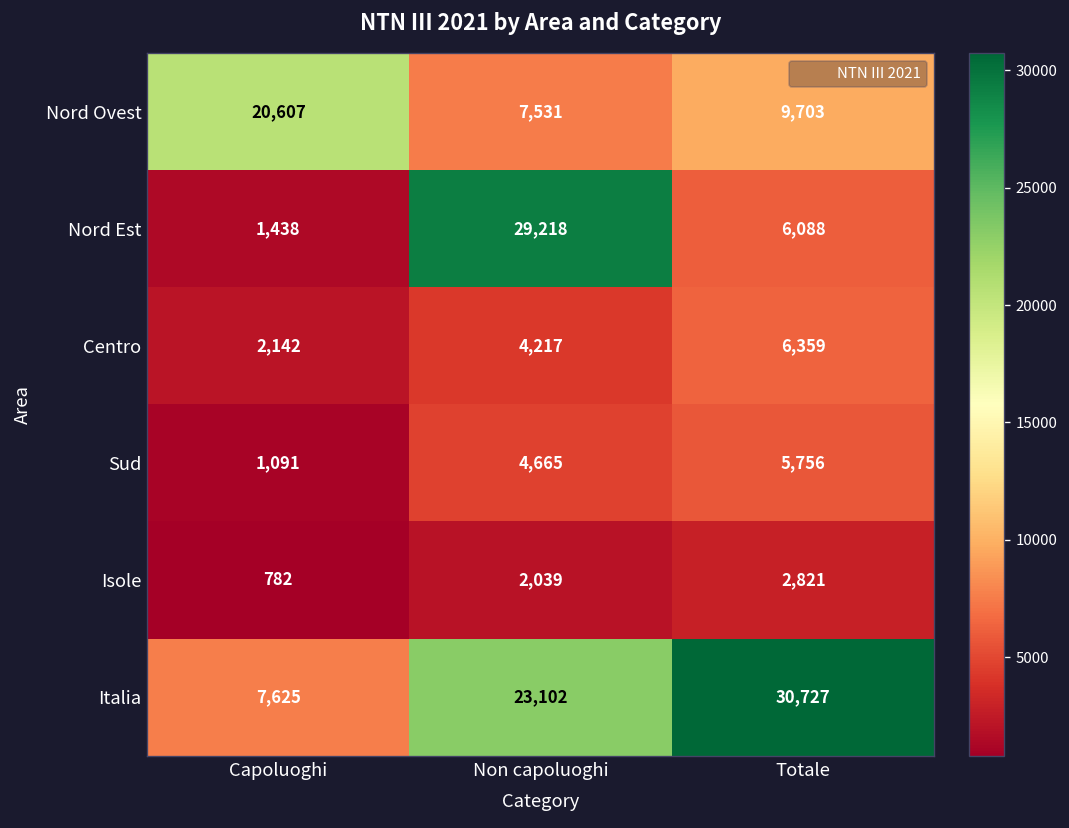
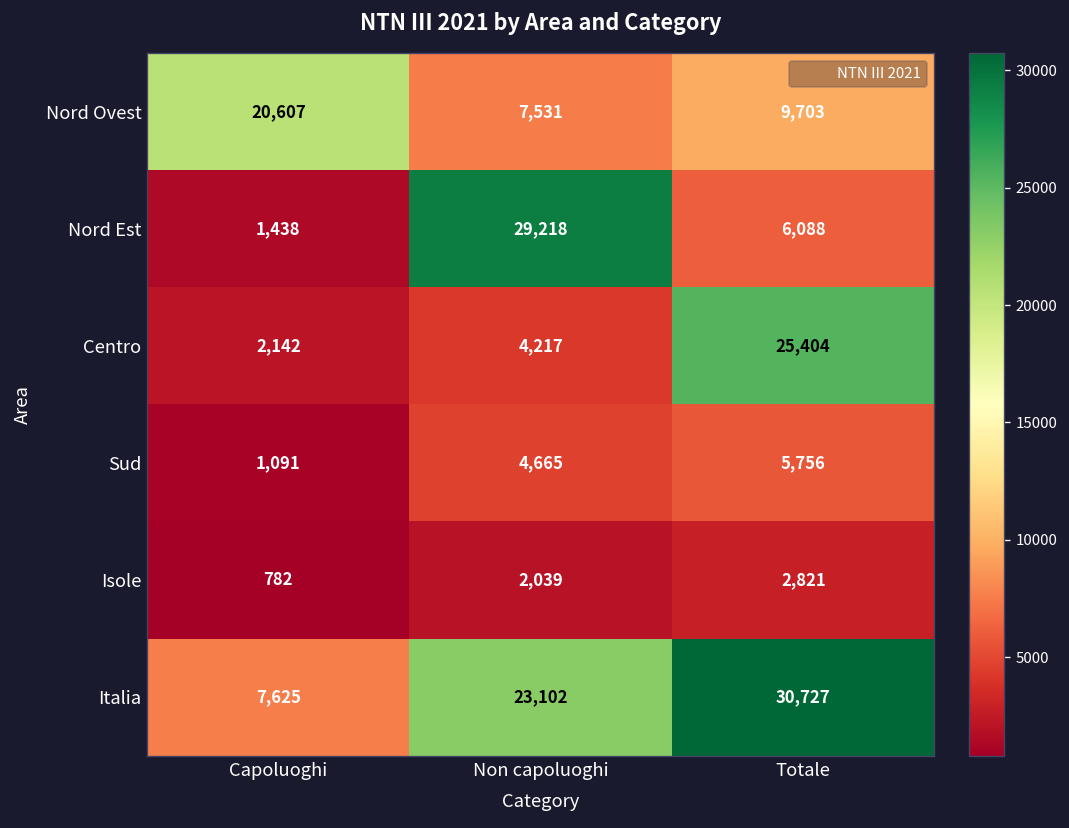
Centro, Totale: 6,359 -> 25,404
